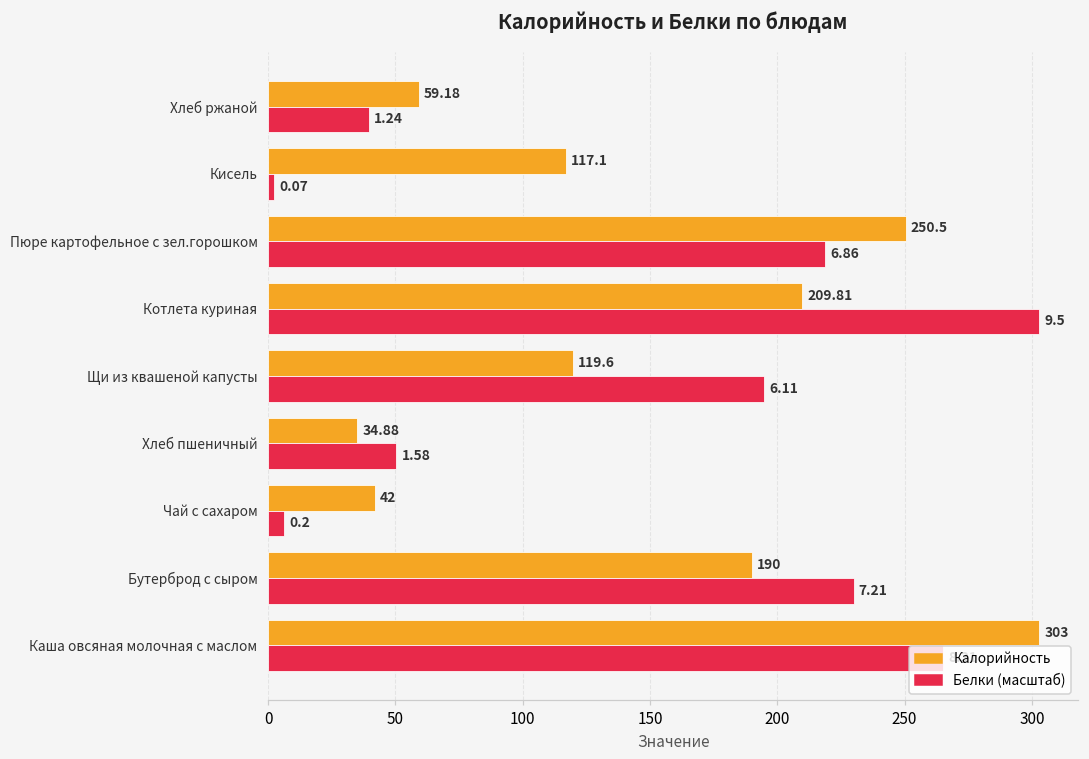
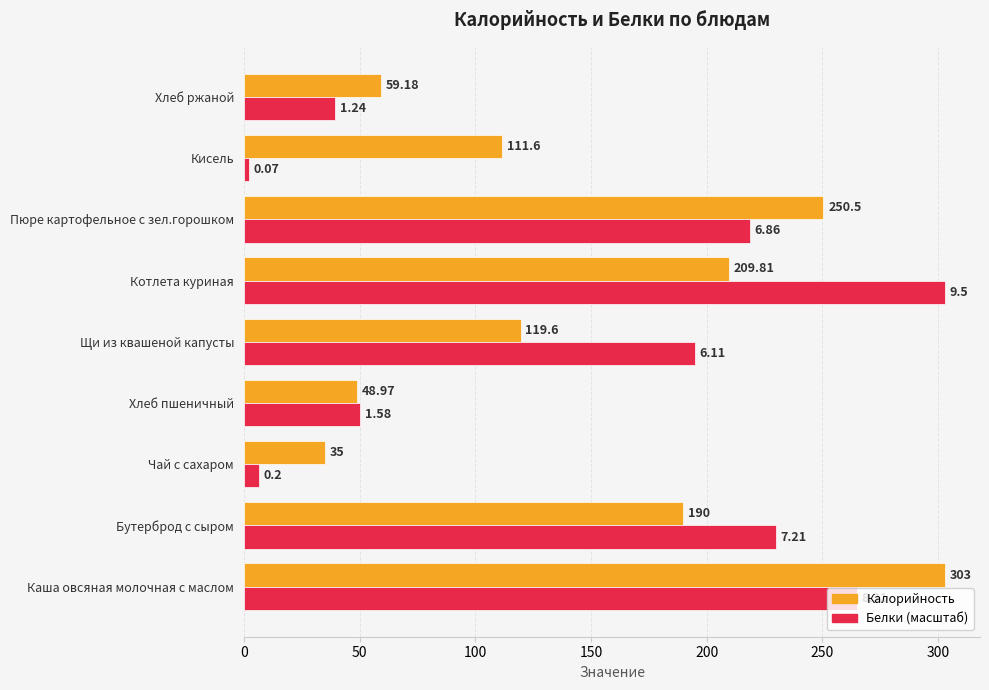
Калорийность, Кисель: 117.1 -> 111.6
Калорийность, Хлеб пшеничный: 34.88 -> 48.97
Калорийность, Чай с сахаром: 42 -> 35
